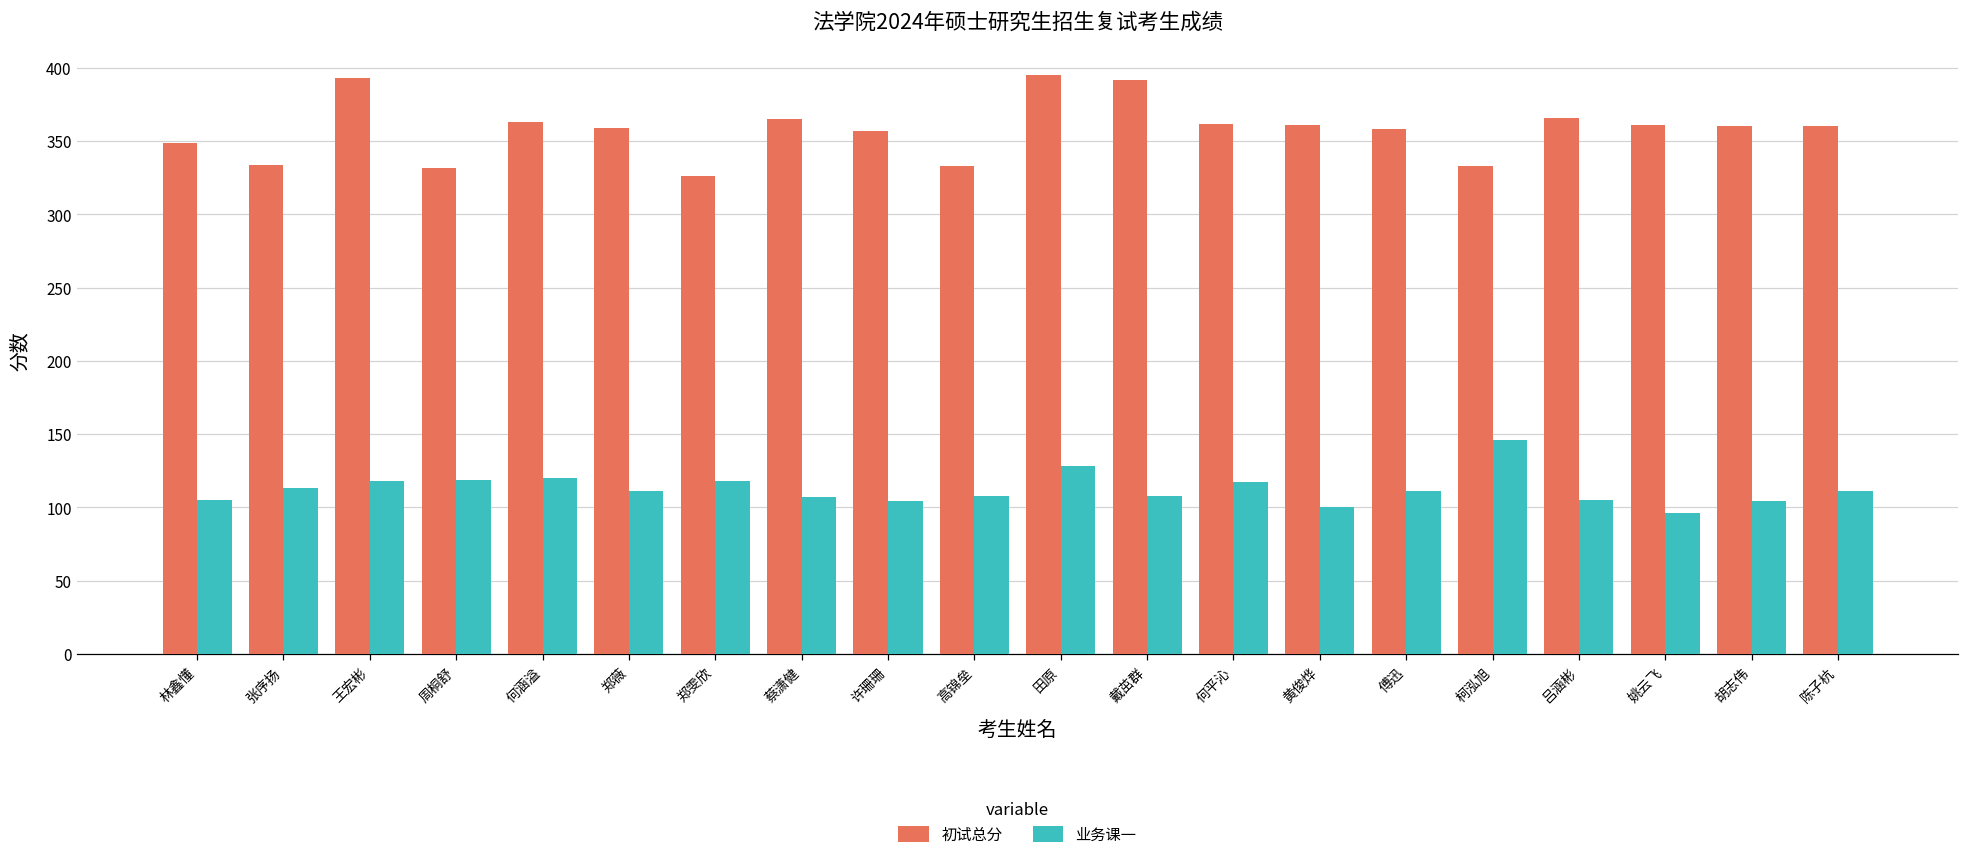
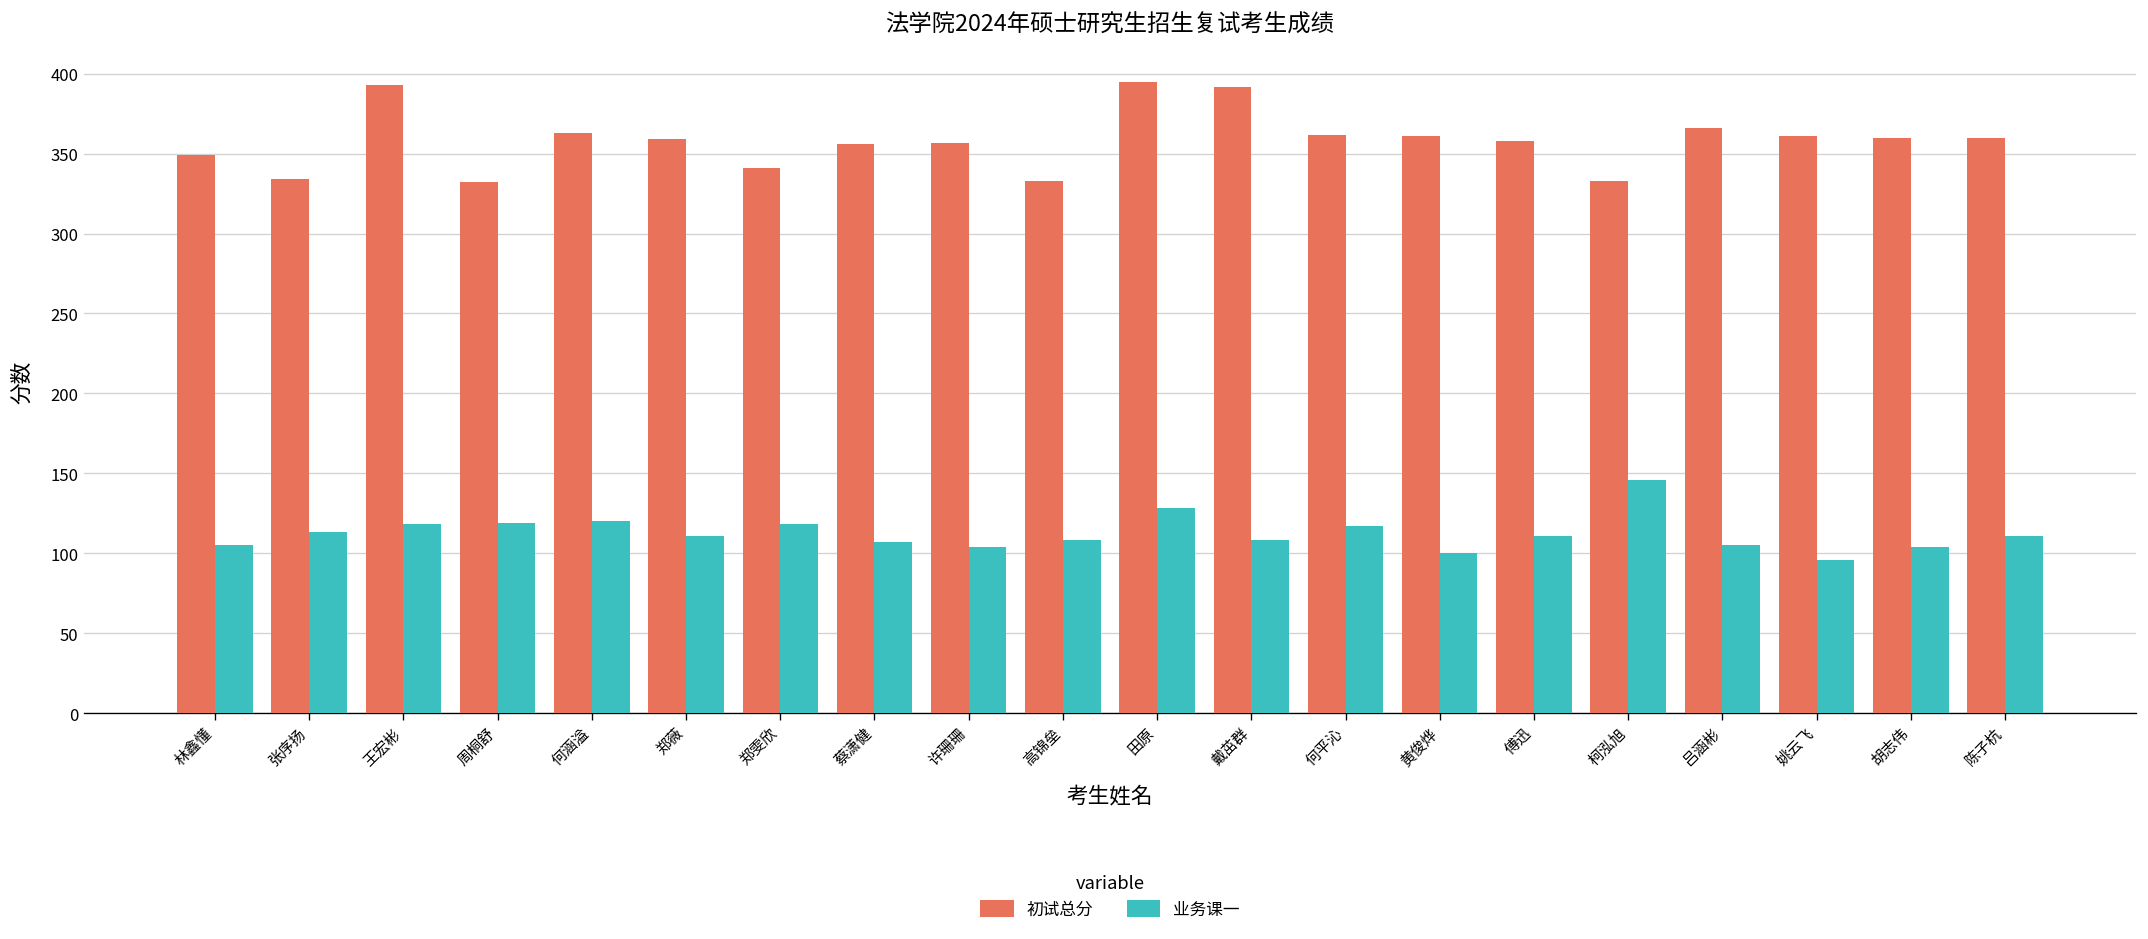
初试总分, 郑雯欣: 326 -> 341
初试总分, 蔡潇健: 365 -> 356
